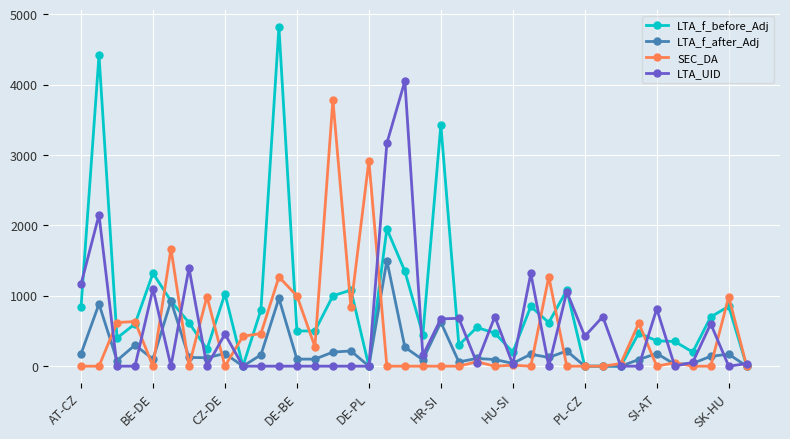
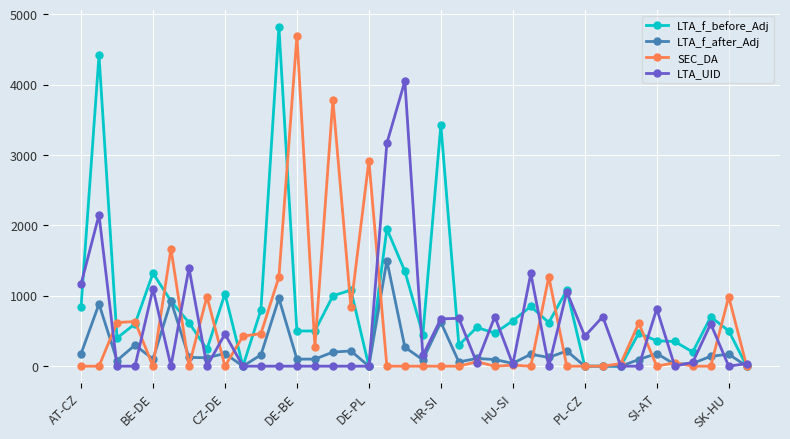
SEC_DA, DE-BE: 1000 -> 4700
LTA_f_before_Adj, HU-SI: 200 -> 600
LTA_f_before_Adj, SK-HU: 900 -> 500
